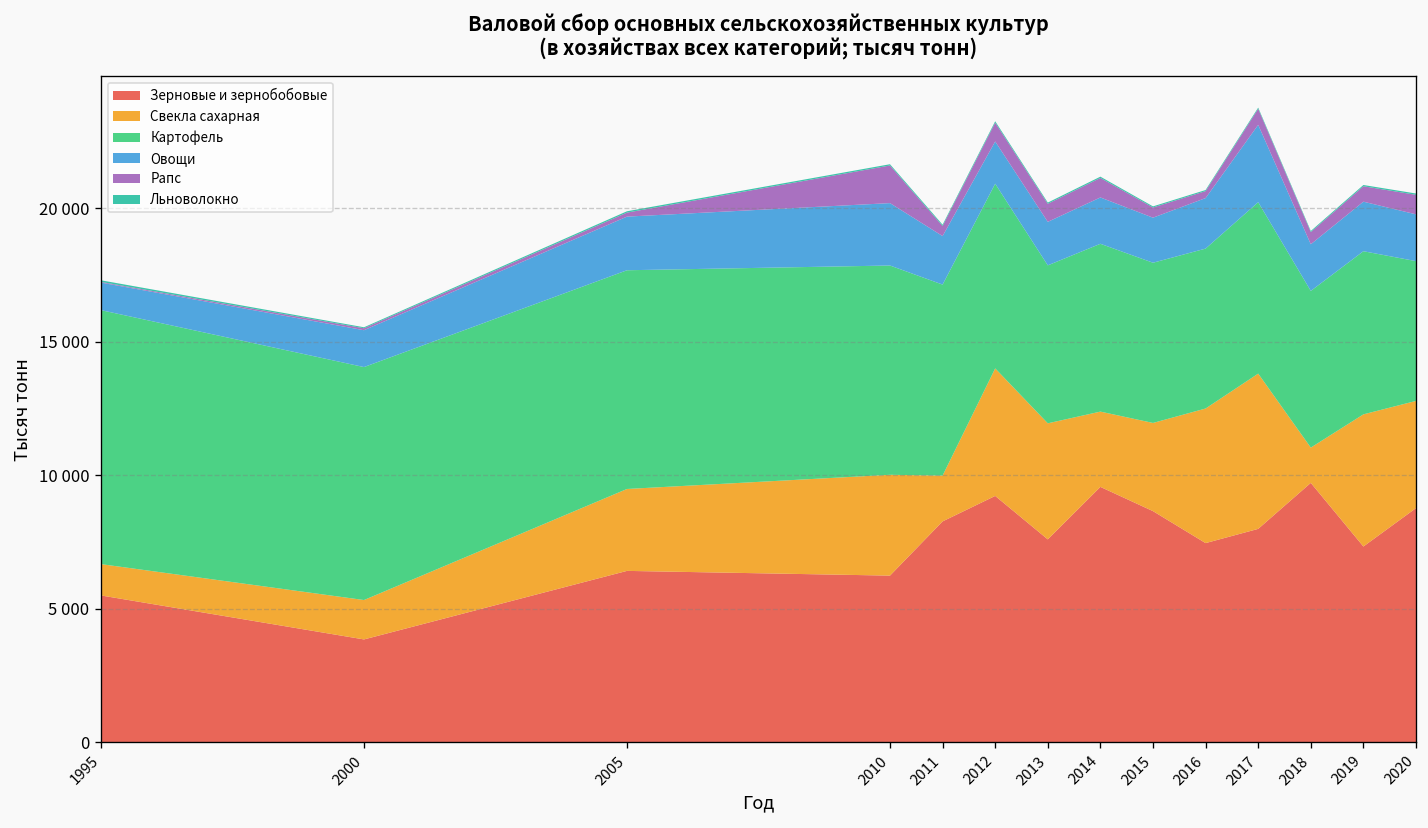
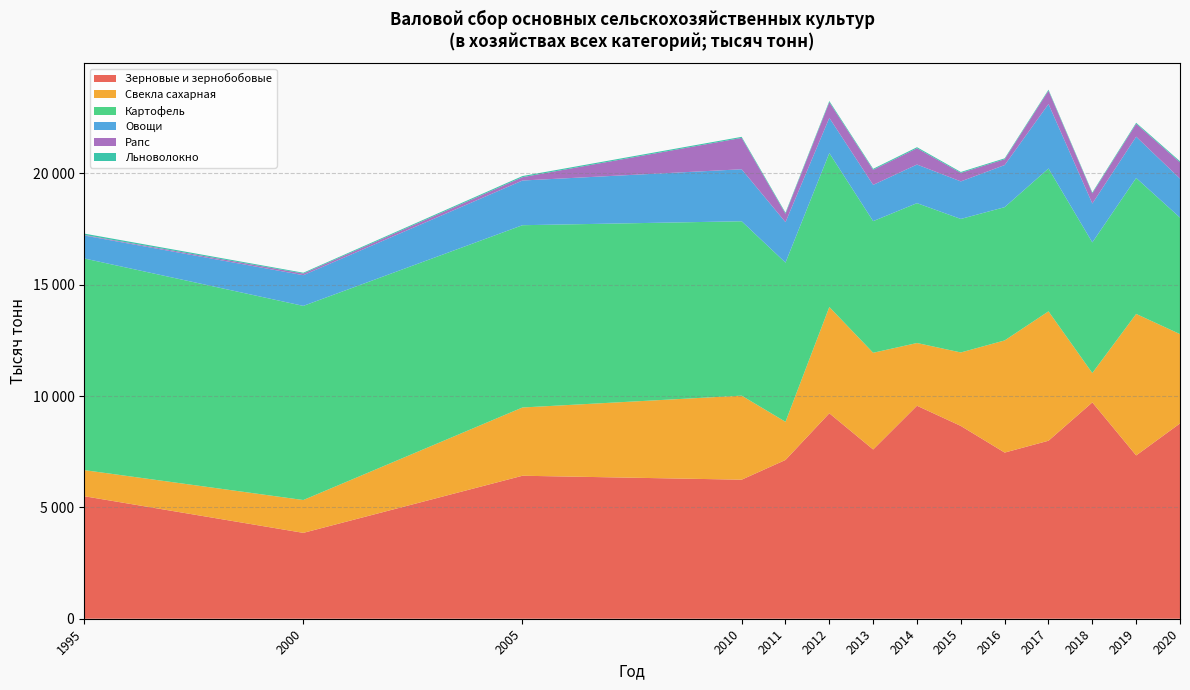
Зерновые и зернобобовые, 2011: 8300 -> 7100
Свекла сахарная, 2019: 4900 -> 6400
